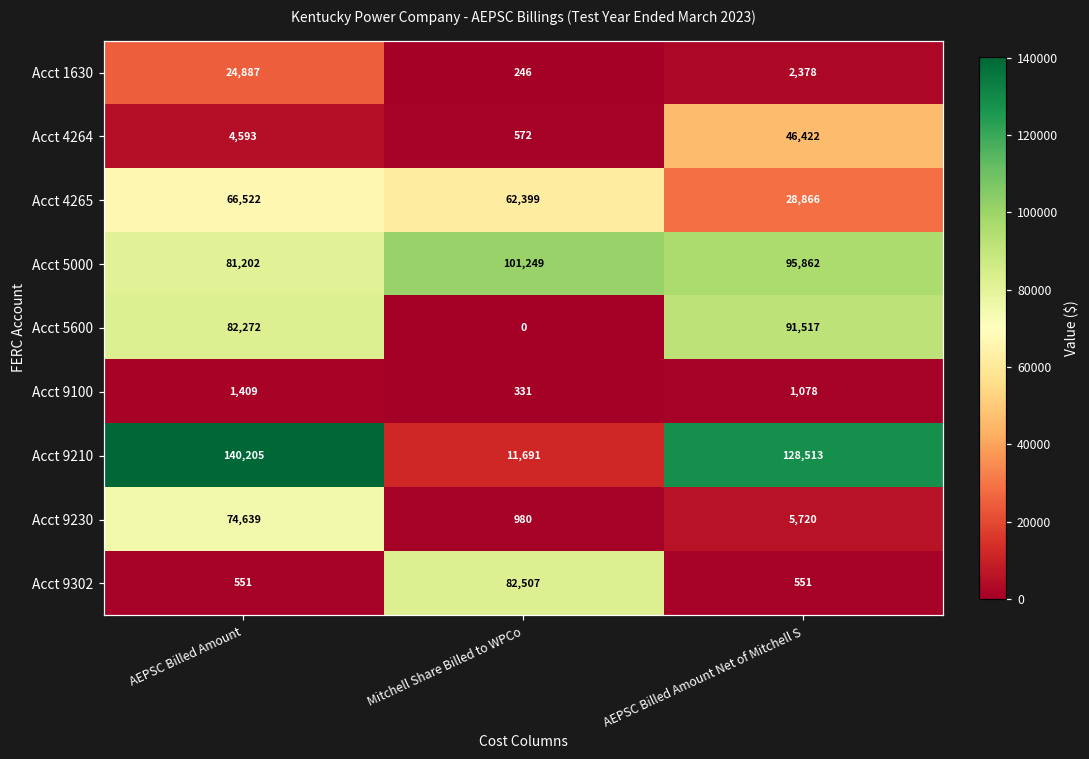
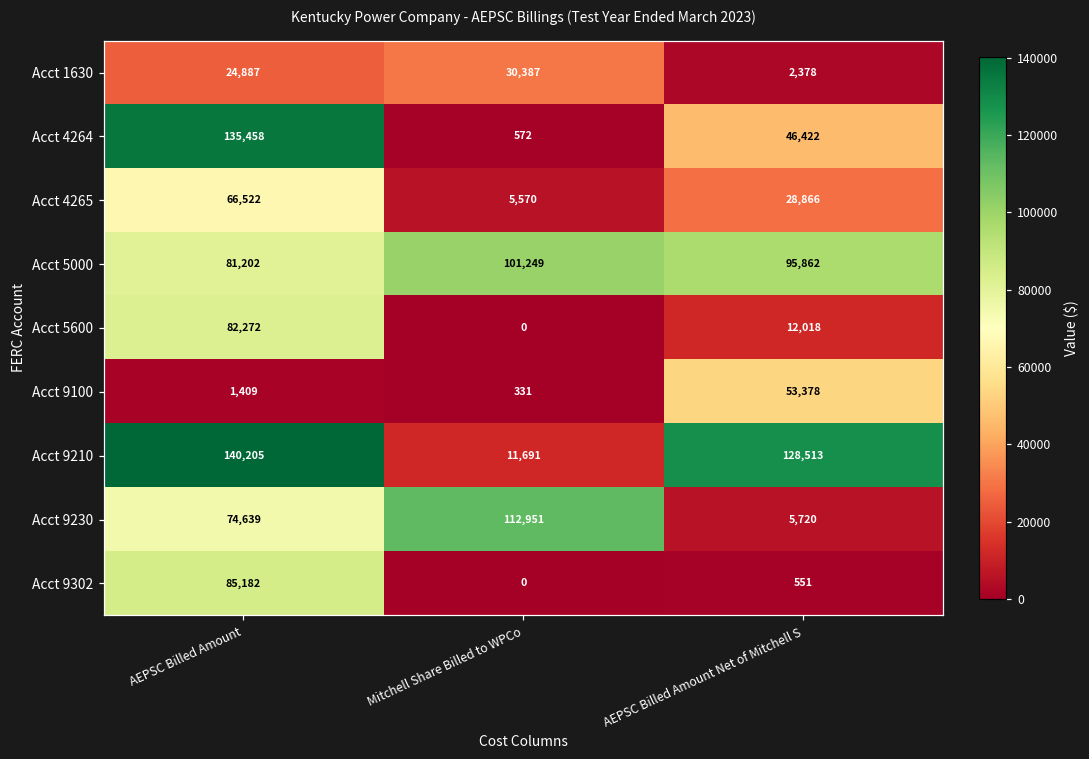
Acct 1630, Mitchell Share Billed to WPCo: 246 -> 30,387
Acct 4264, AEPSC Billed Amount: 4,593 -> 135,458
Acct 4265, Mitchell Share Billed to WPCo: 62,399 -> 5,570
Acct 5600, AEPSC Billed Amount Net of Mitchell S: 91,517 -> 12,018
Acct 9100, AEPSC Billed Amount Net of Mitchell S: 1,078 -> 53,378
Acct 9230, Mitchell Share Billed to WPCo: 980 -> 112,951
Acct 9302, AEPSC Billed Amount: 551 -> 85,182
Acct 9302, Mitchell Share Billed to WPCo: 82,507 -> 0
